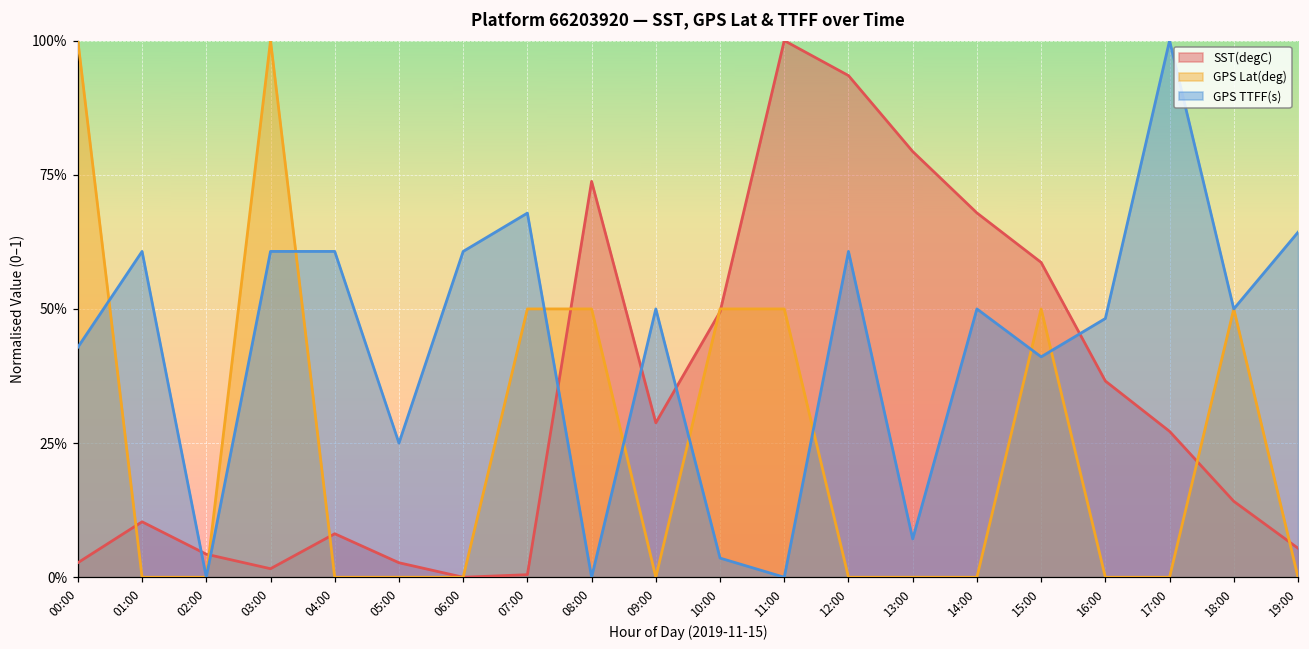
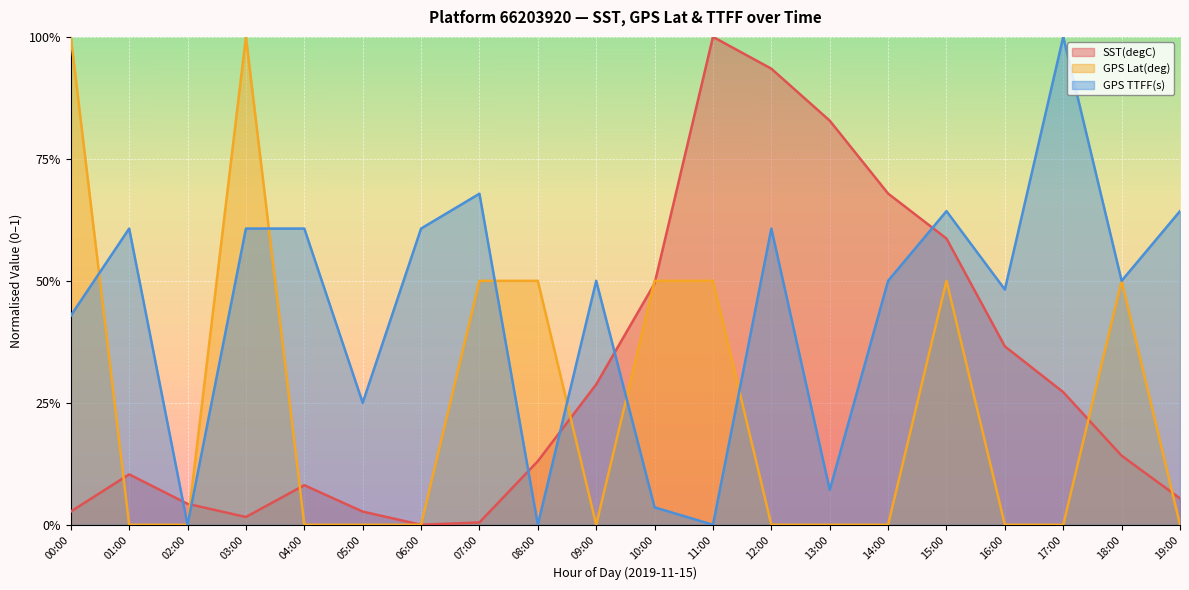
SST(degC), 08:00: 74% -> 13%
SST(degC), 13:00: 79% -> 83%
GPS TTFF(s), 15:00: 41% -> 64%
